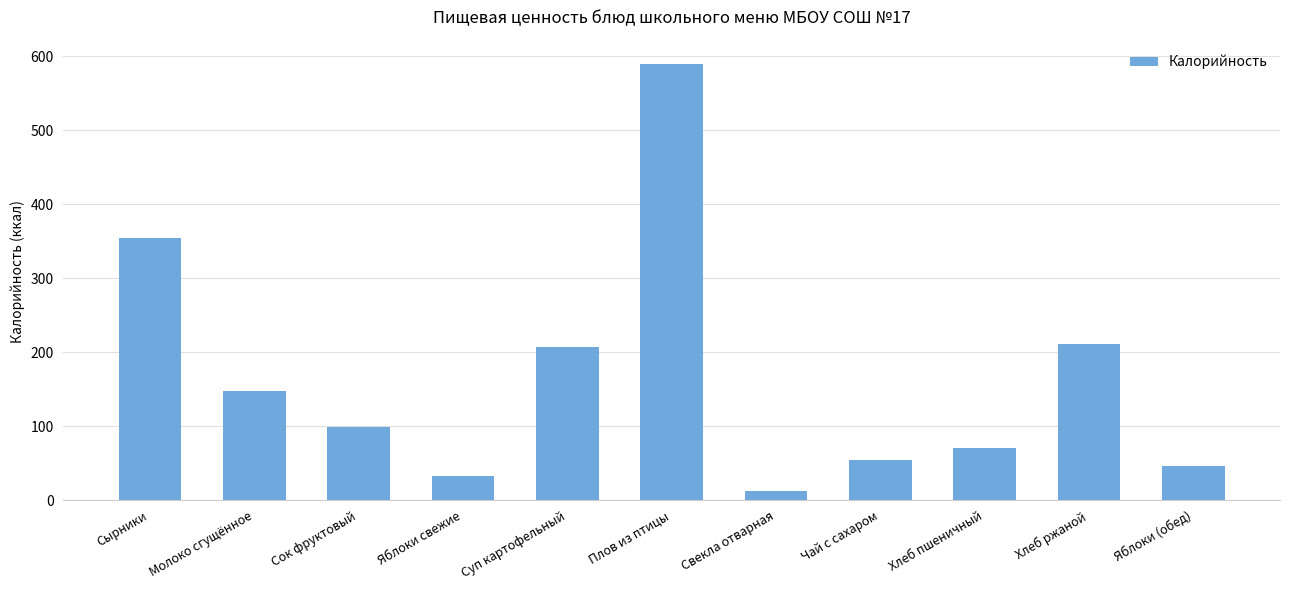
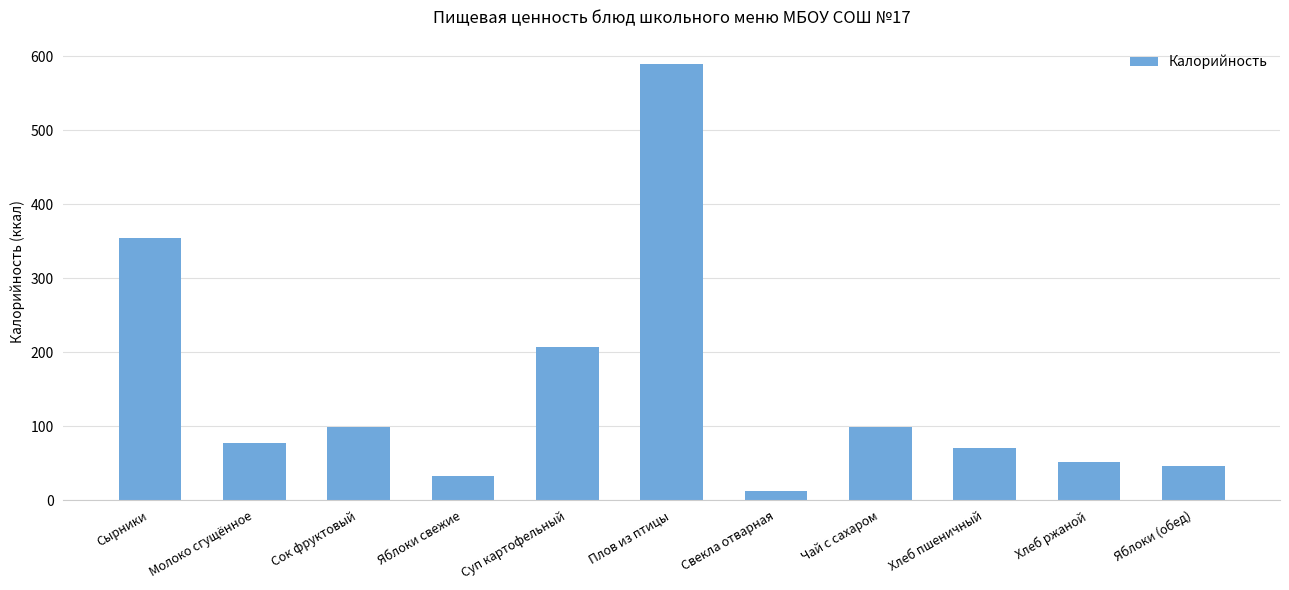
Молоко сгущённое: 150 -> 80
Чай с сахаром: 50 -> 100
Хлеб ржаной: 210 -> 50
